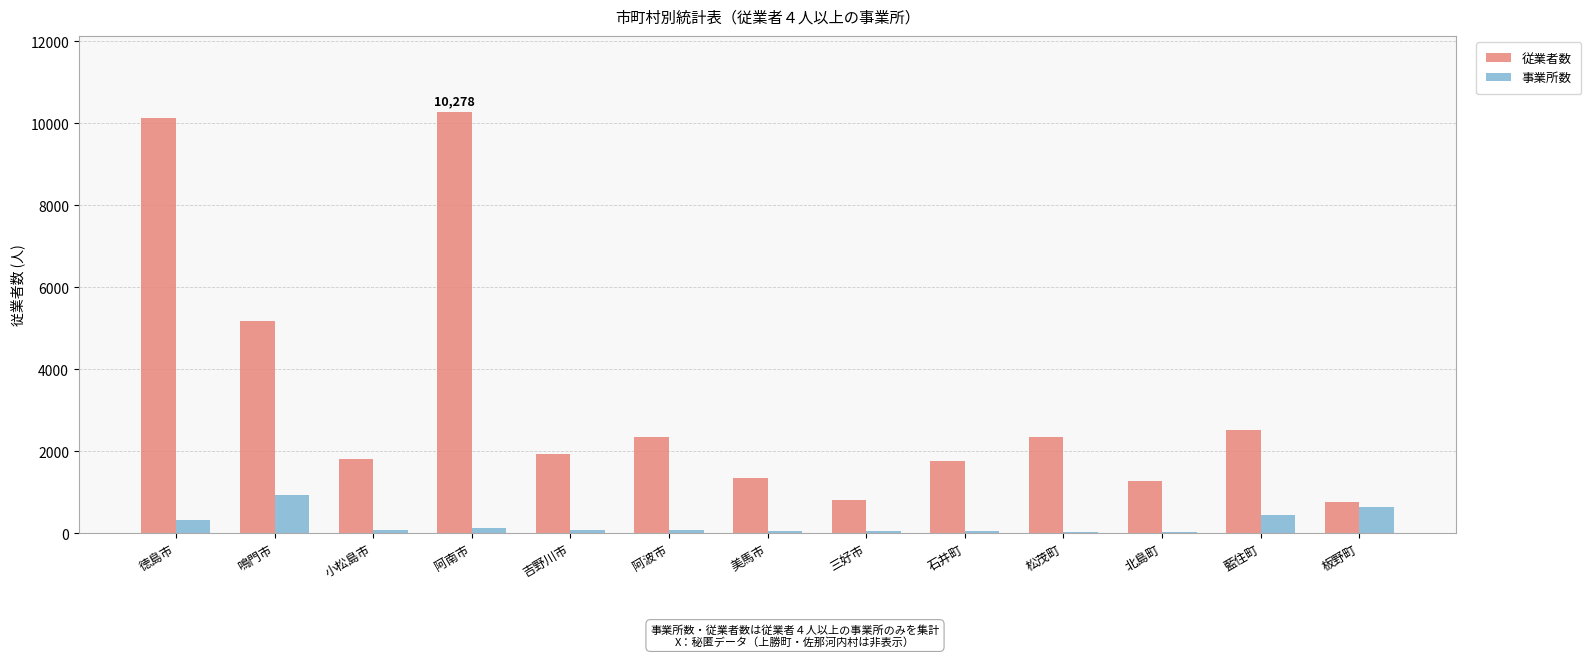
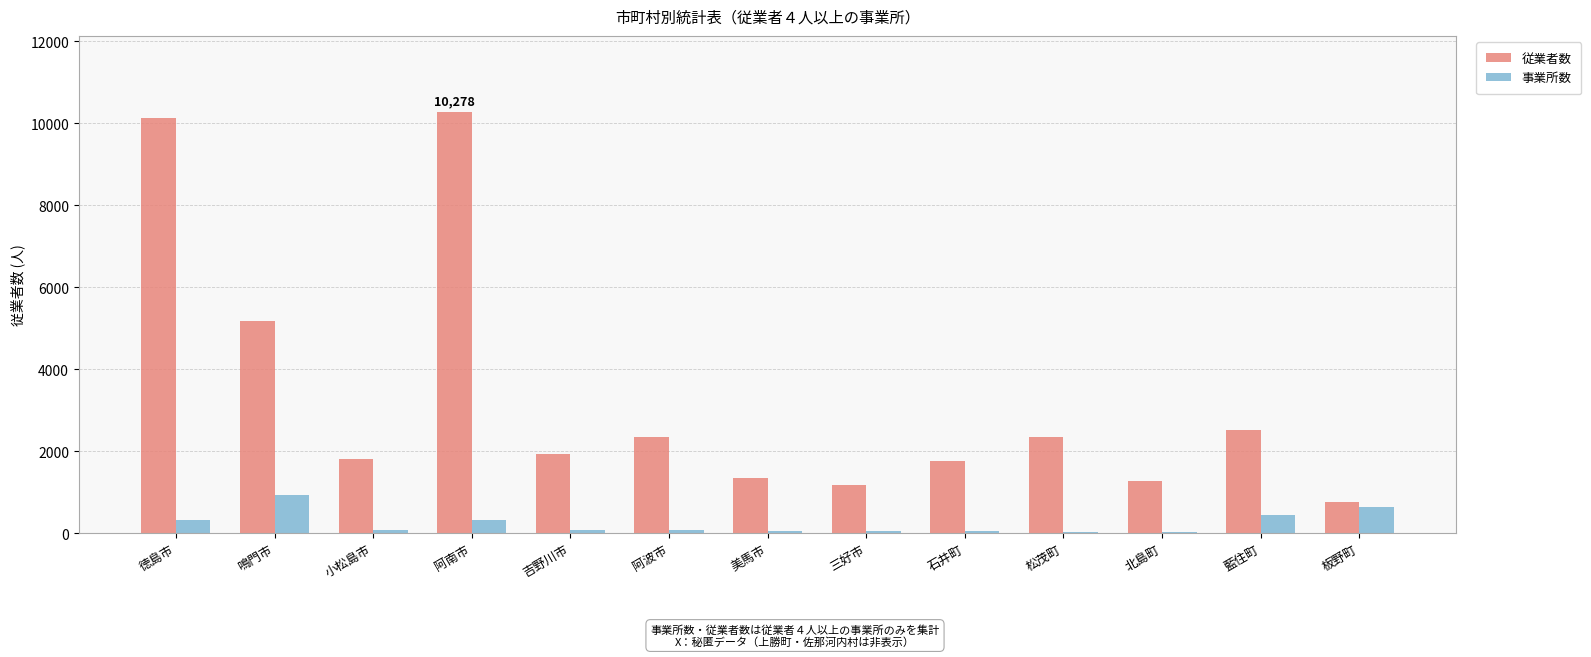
事業所数, 阿南市: 100 -> 300
従業者数, 三好市: 800 -> 1200
